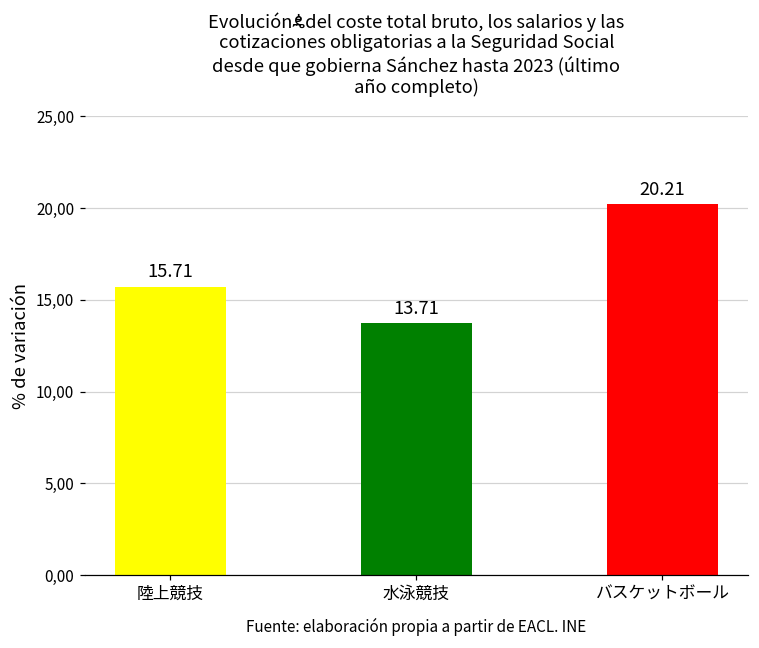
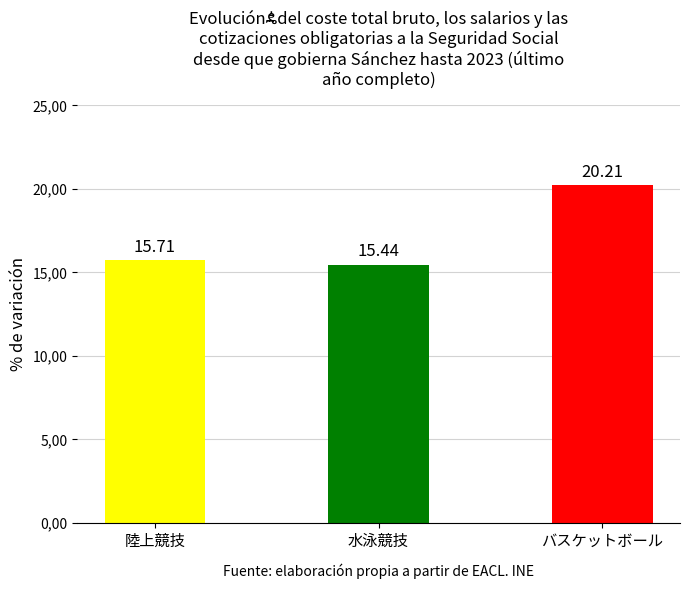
水泳競技: 13.71 -> 15.44
